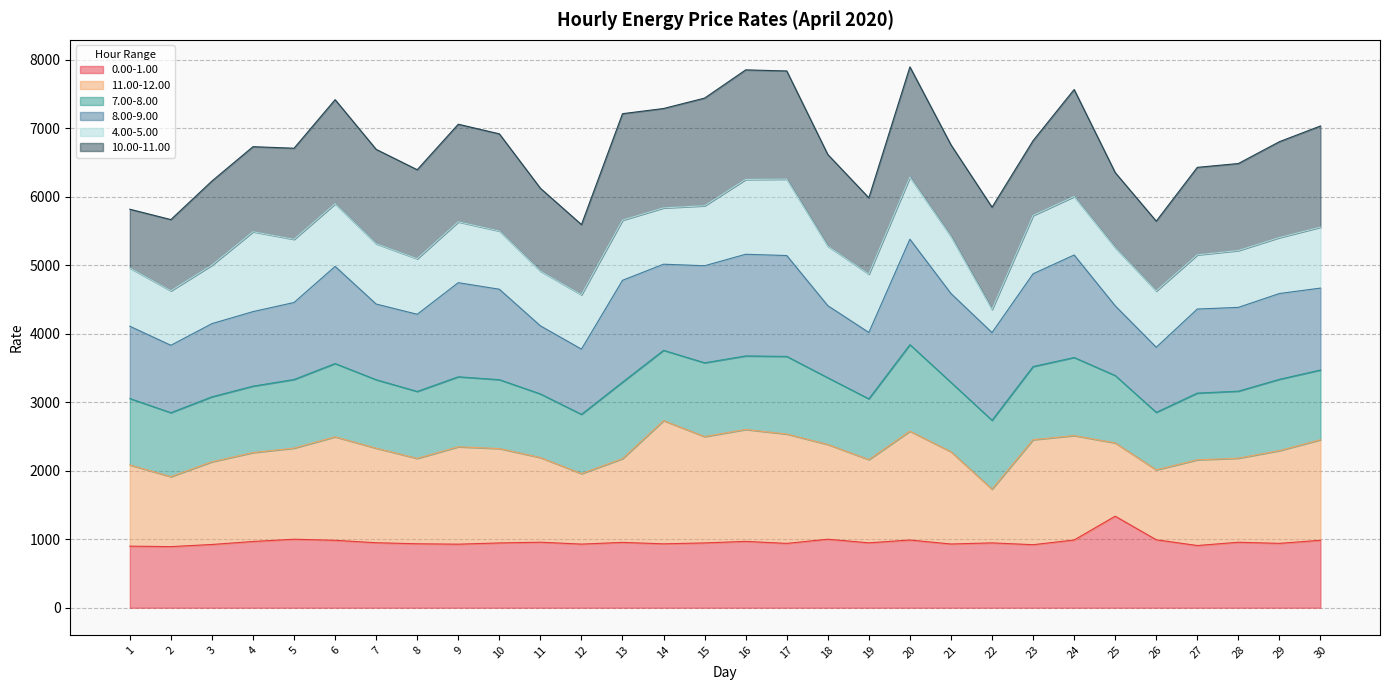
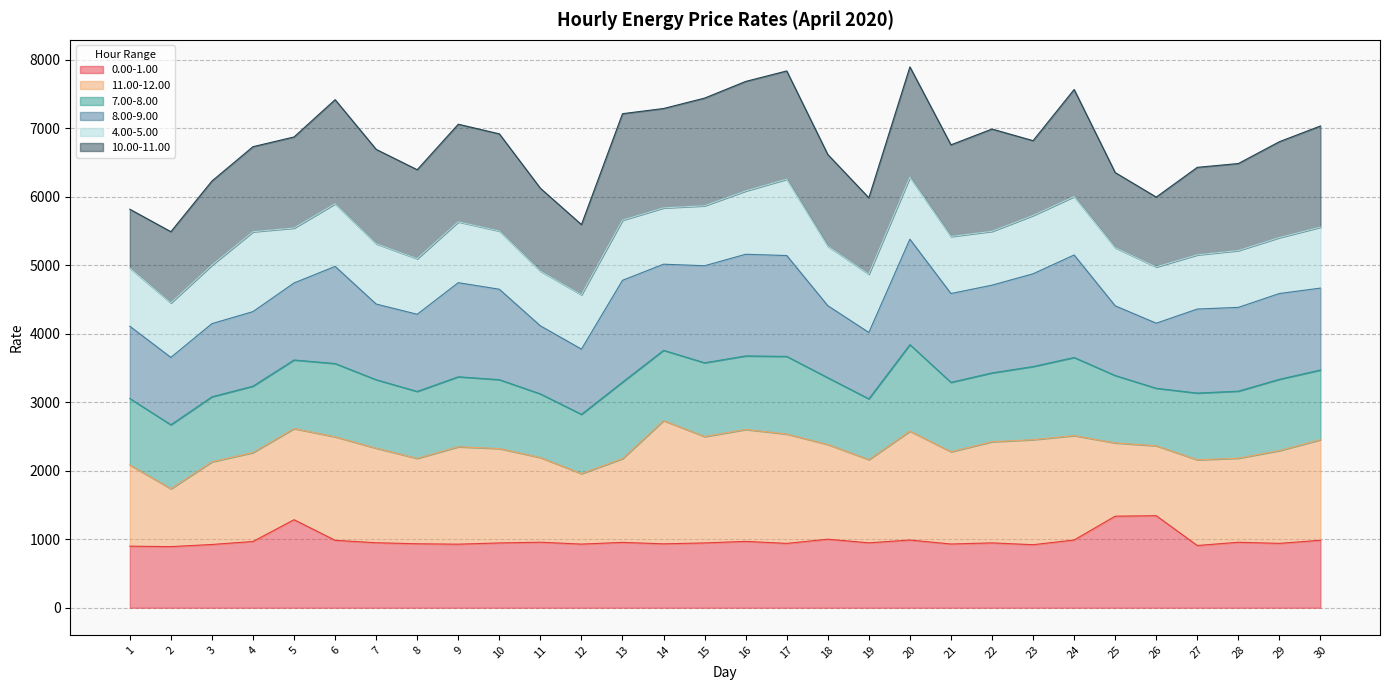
11.00-12.00, 2: 1000 -> 800
0.00-1.00, 5: 1000 -> 1300
4.00-5.00, 5: 900 -> 800
4.00-5.00, 16: 1100 -> 900
11.00-12.00, 22: 800 -> 1500
4.00-5.00, 22: 300 -> 800
0.00-1.00, 26: 1000 -> 1300
